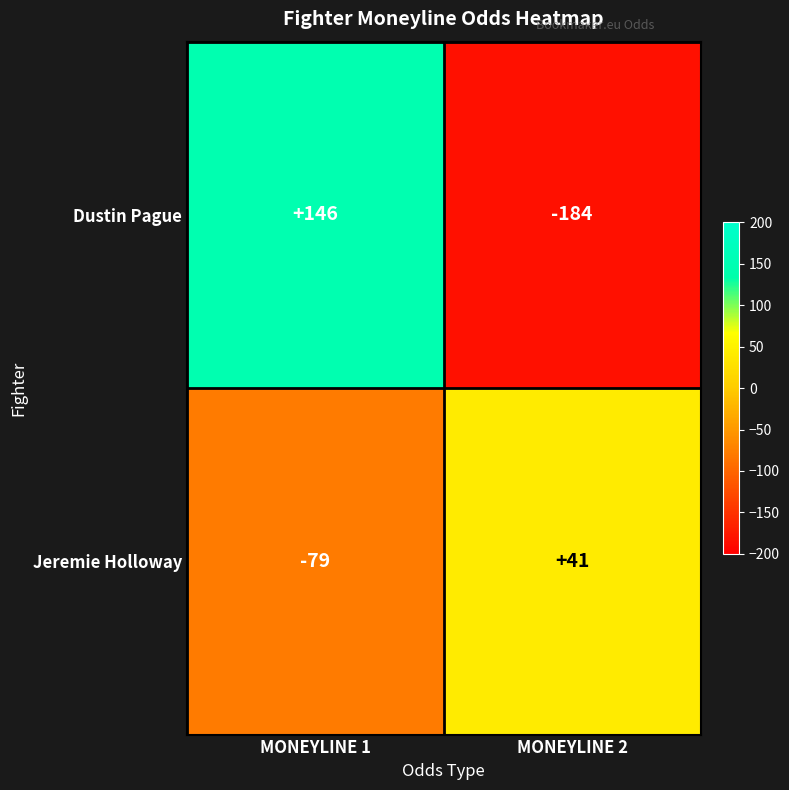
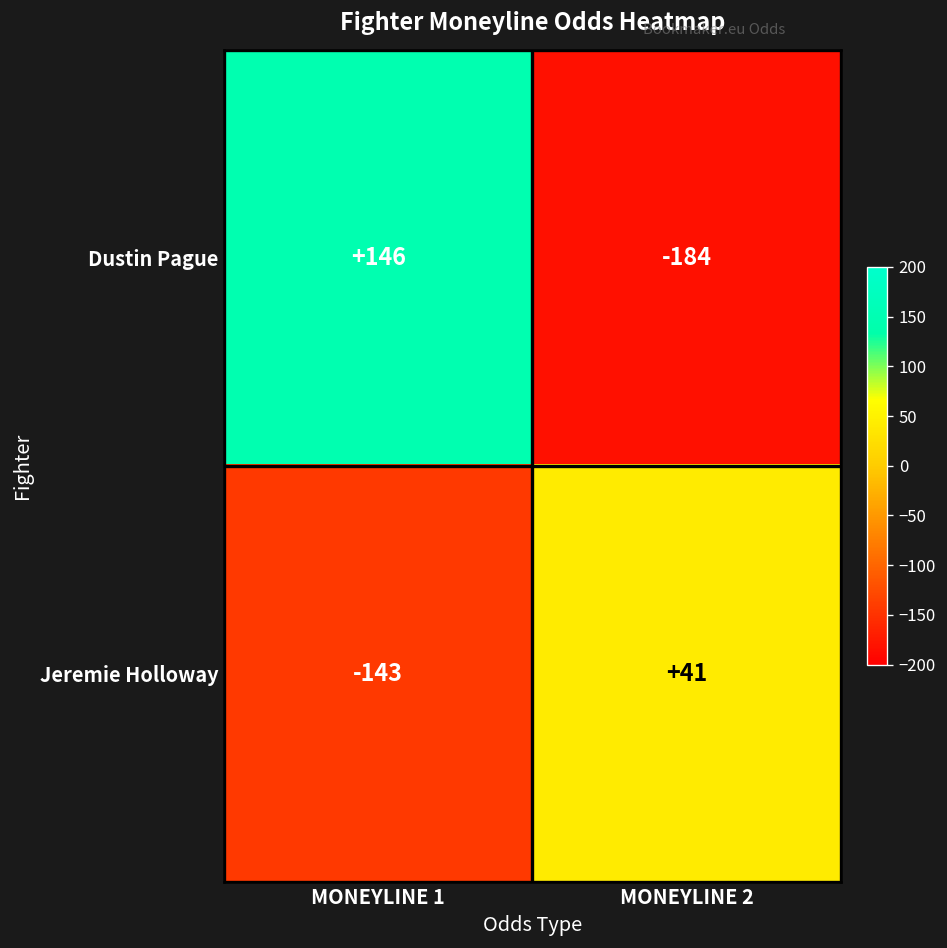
Jeremie Holloway, MONEYLINE 1: -79 -> -143
